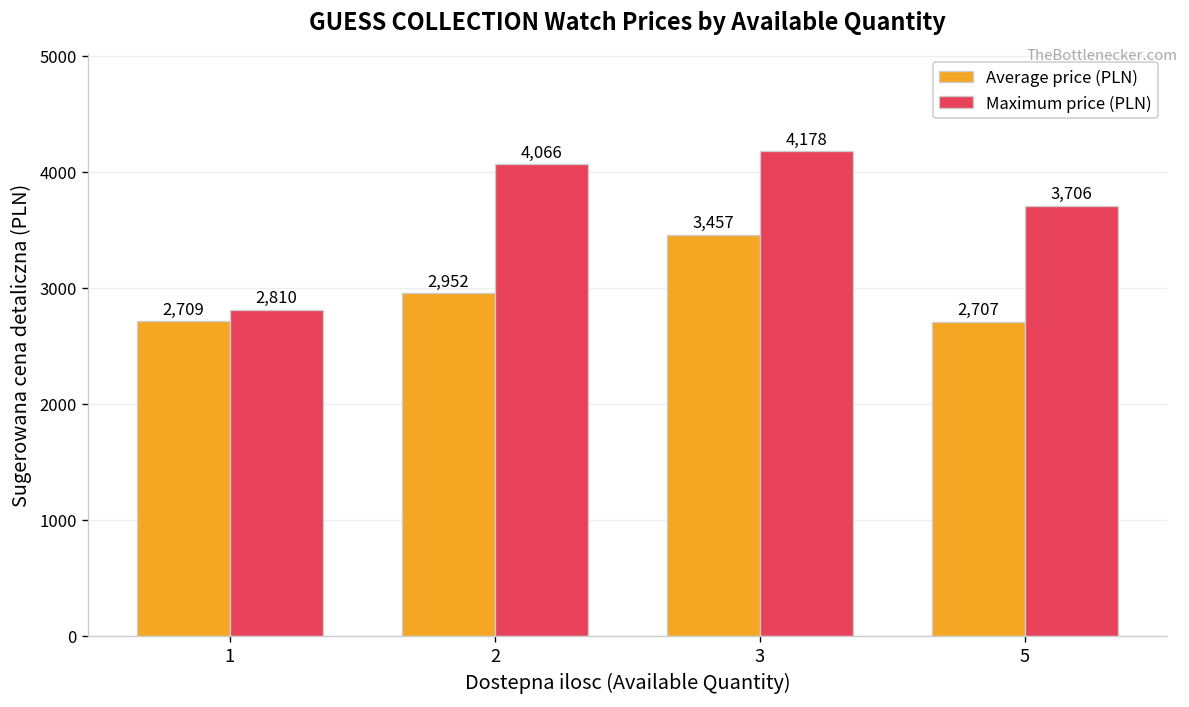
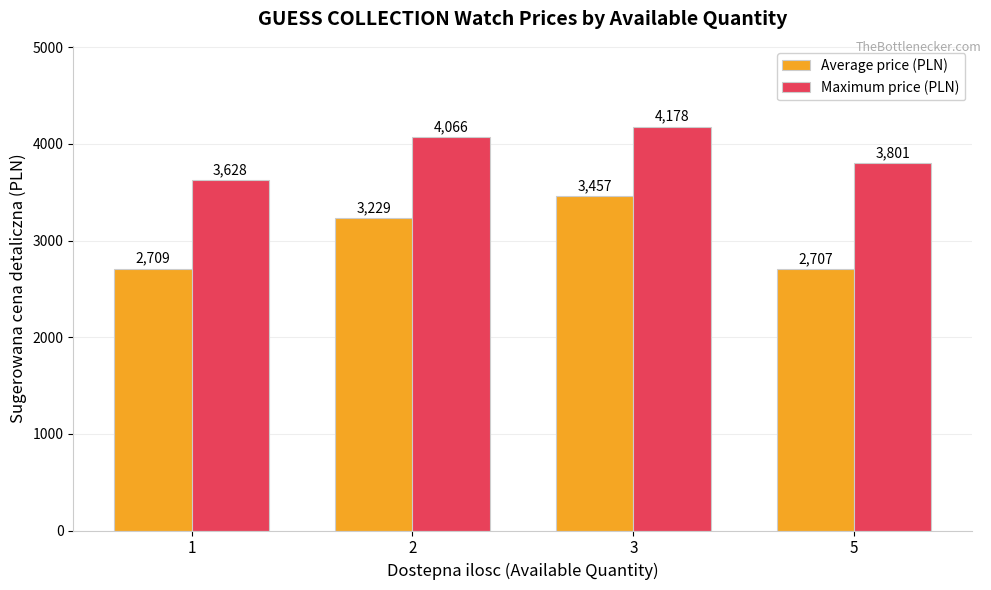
Maximum price (PLN), 1: 2,810 -> 3,628
Average price (PLN), 2: 2,952 -> 3,229
Maximum price (PLN), 5: 3,706 -> 3,801
